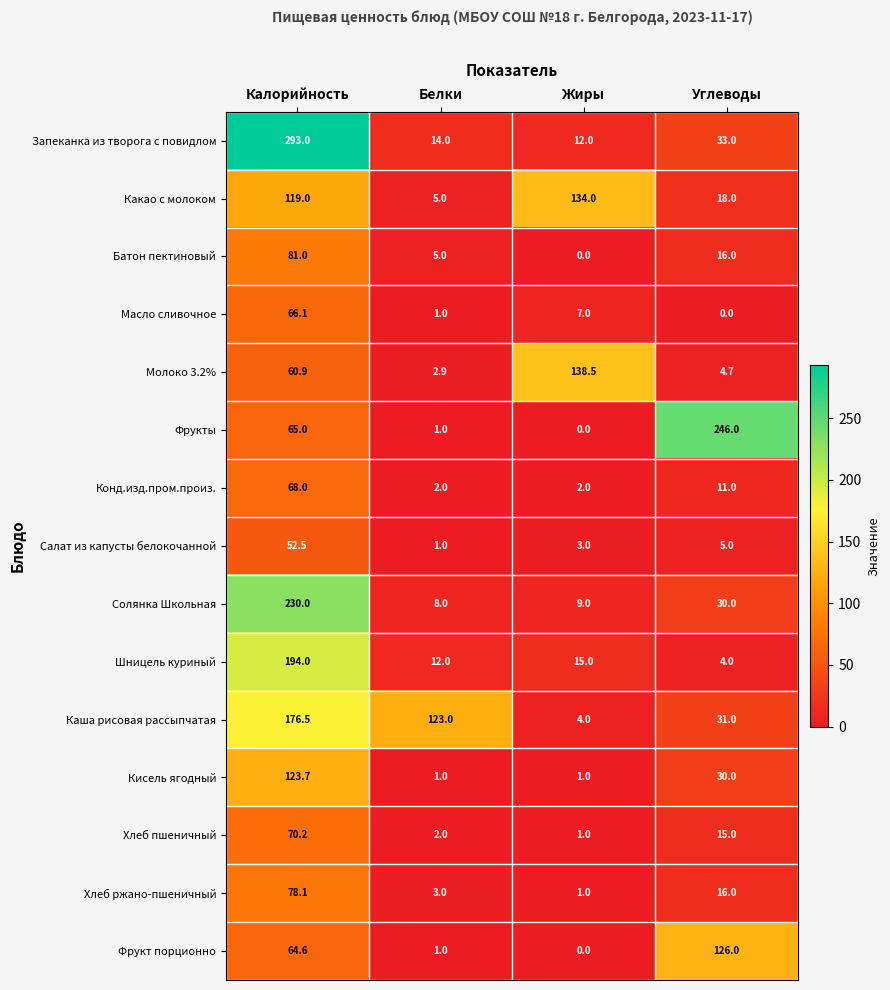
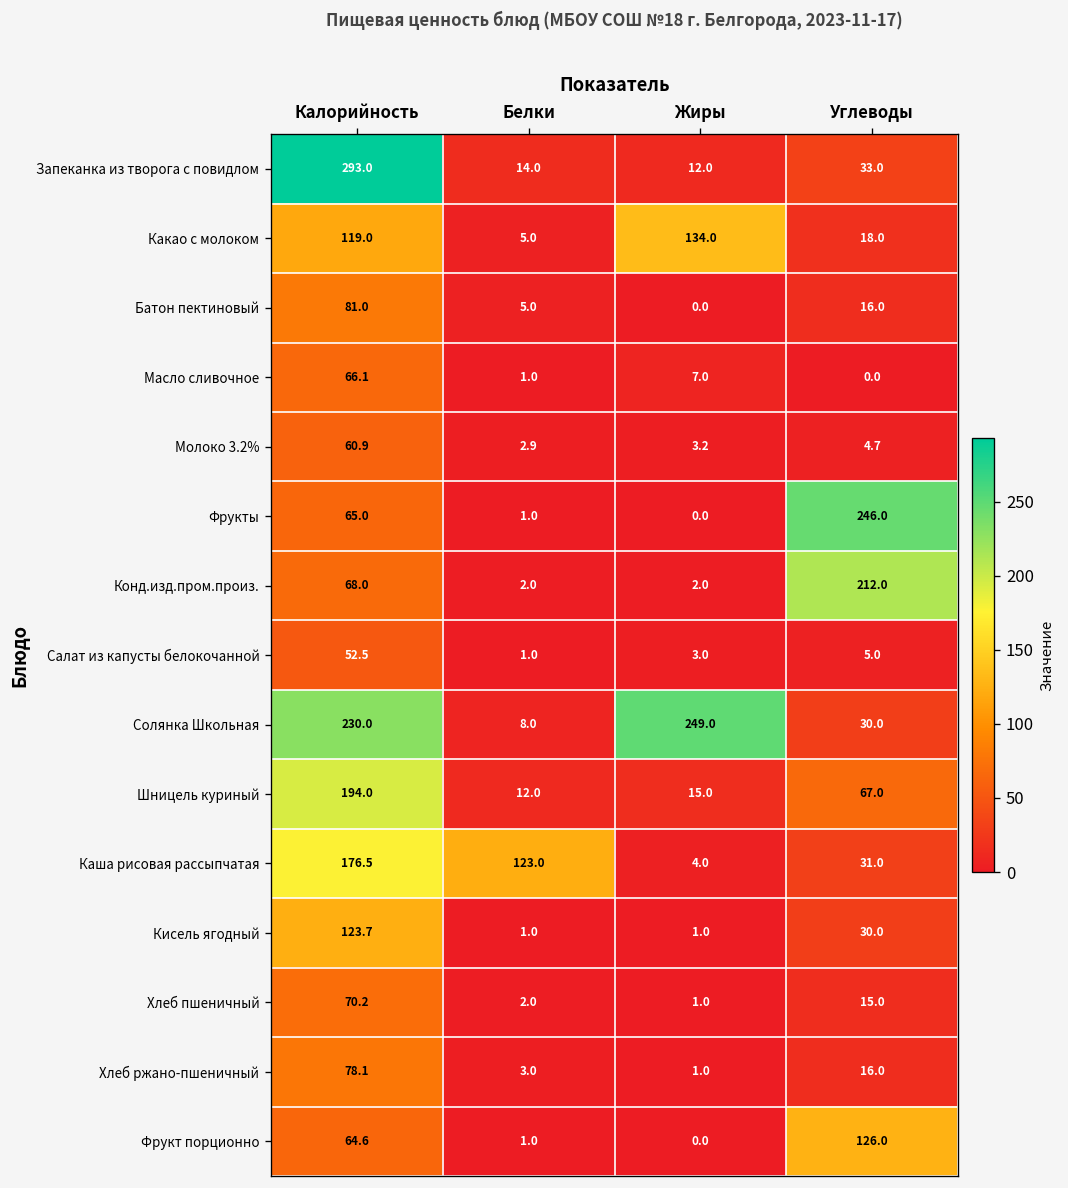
Молоко 3.2%, Жиры: 138.5 -> 3.2
Конд.изд.пром.произ., Углеводы: 11.0 -> 212.0
Солянка Школьная, Жиры: 9.0 -> 249.0
Шницель куриный, Углеводы: 4.0 -> 67.0
